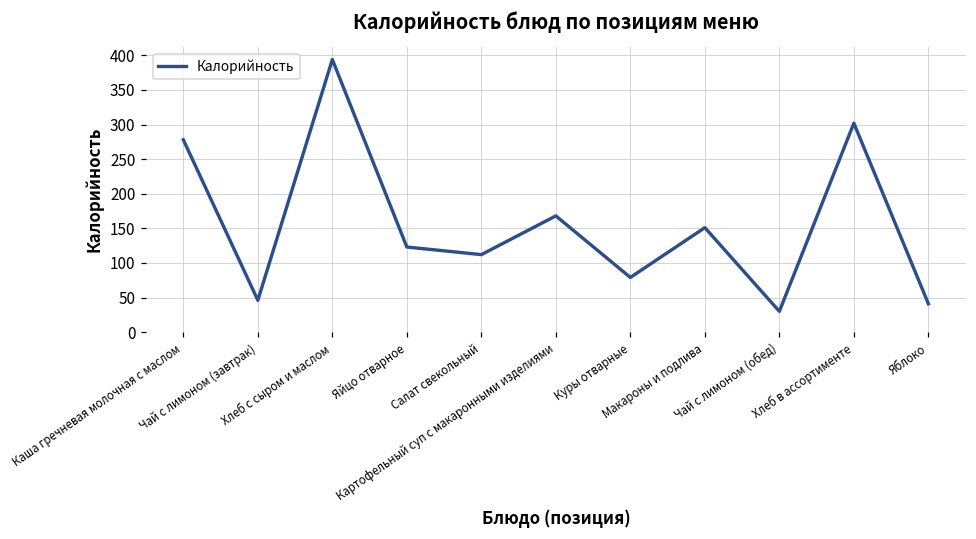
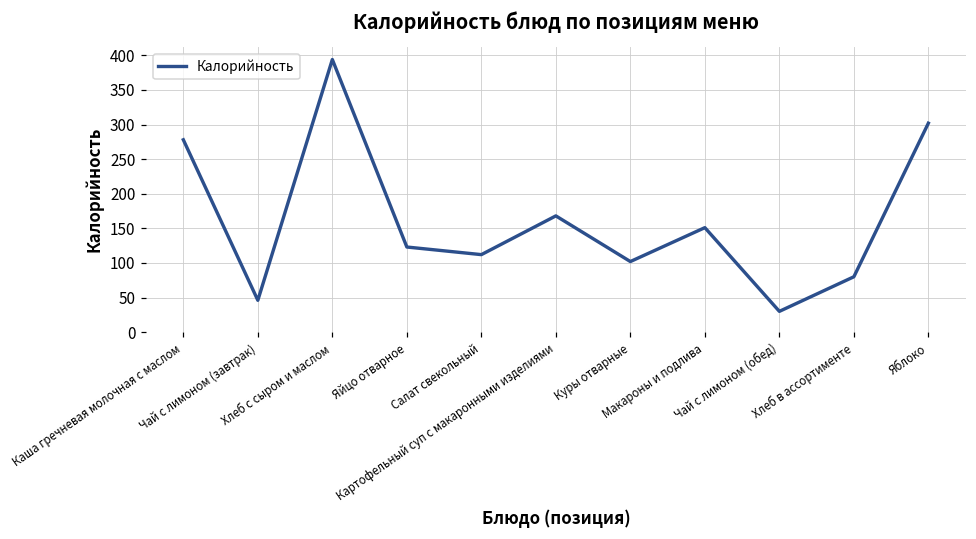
Куры отварные: 80 -> 100
Хлеб в ассортименте: 300 -> 80
Яблоко: 40 -> 300
